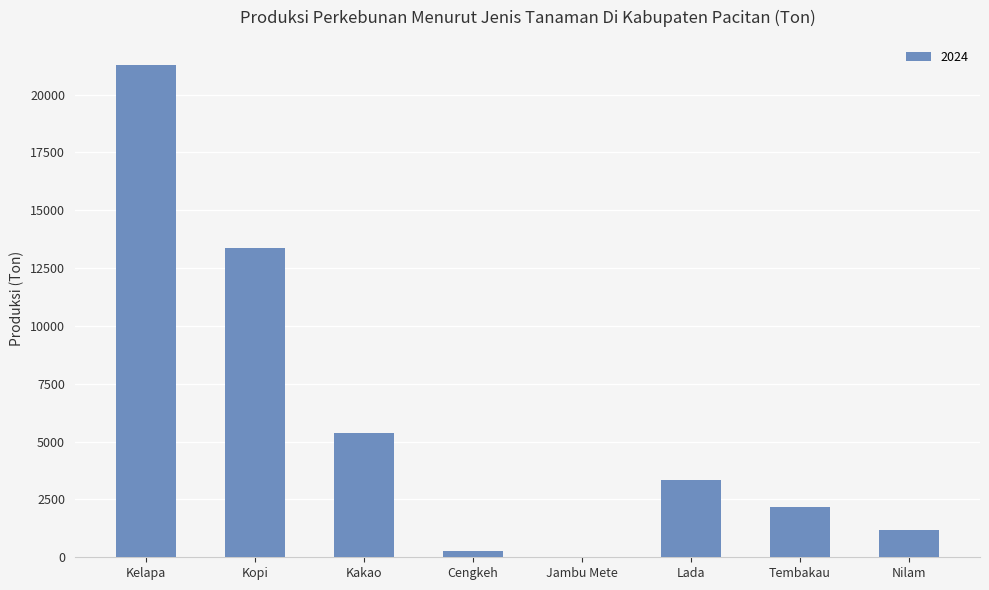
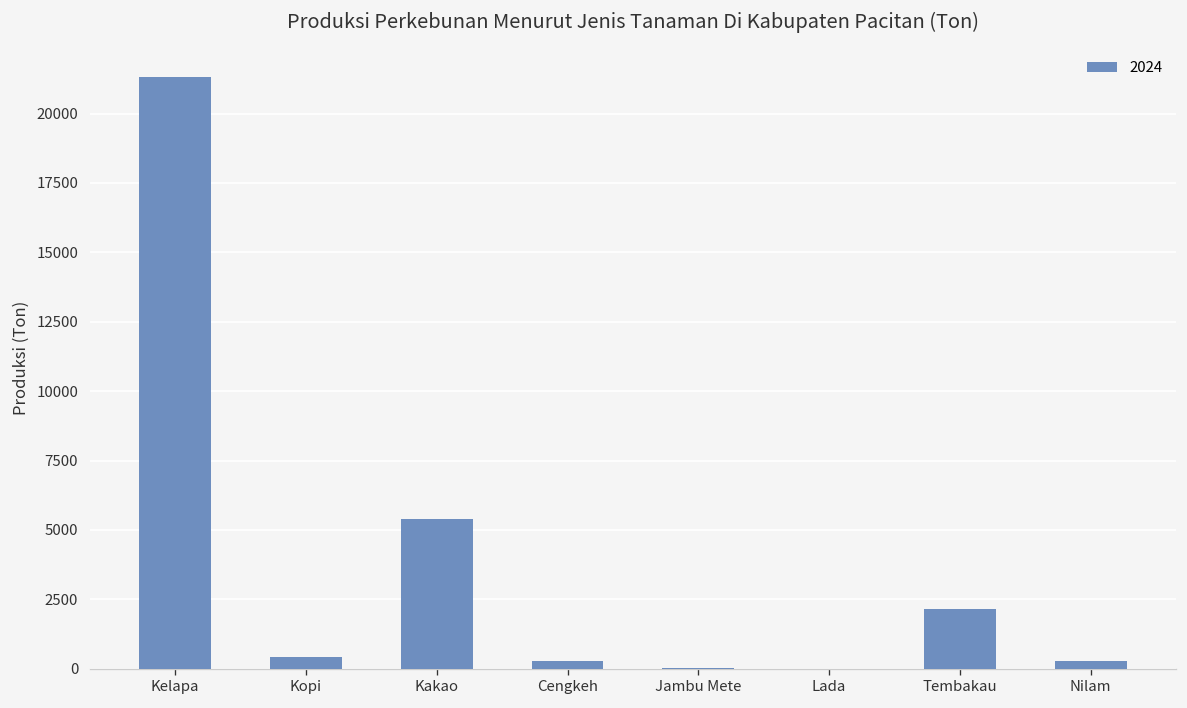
Kopi: 13400 -> 400
Lada: 3400 -> 0
Nilam: 1200 -> 300
